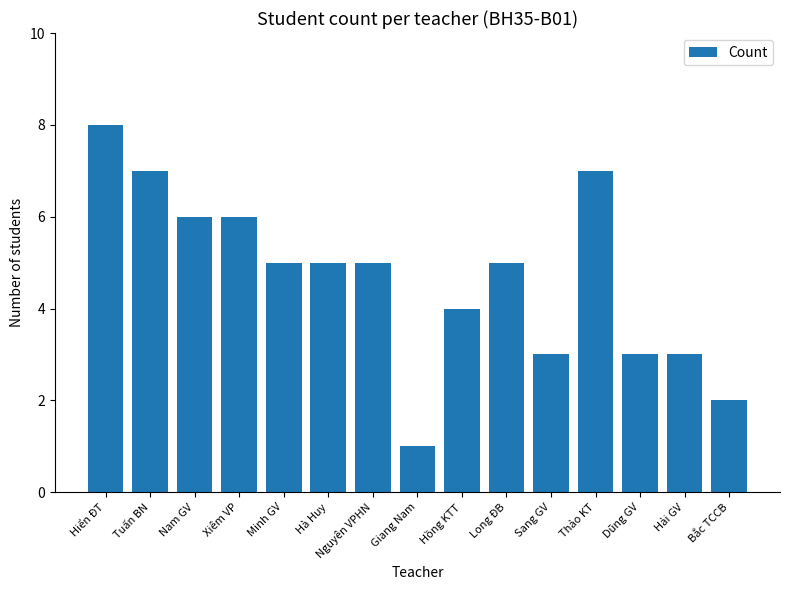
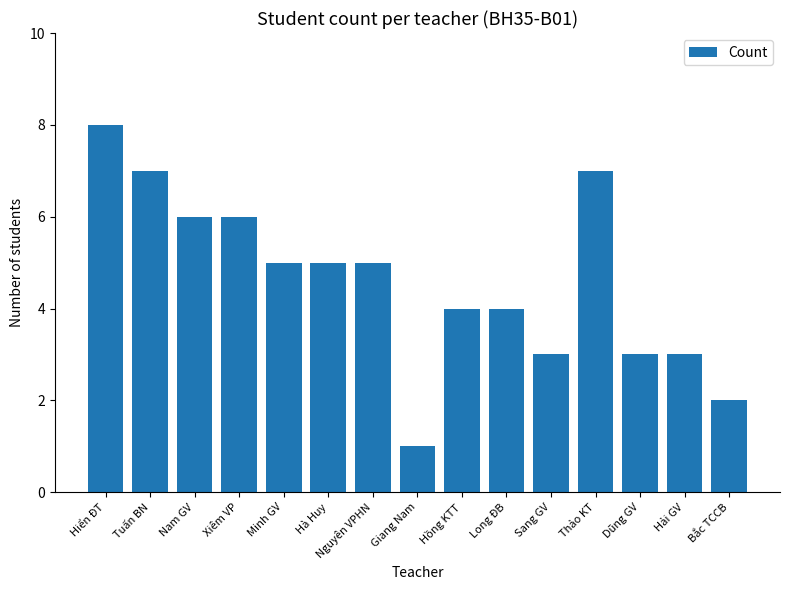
Long ĐB: 5 -> 4
